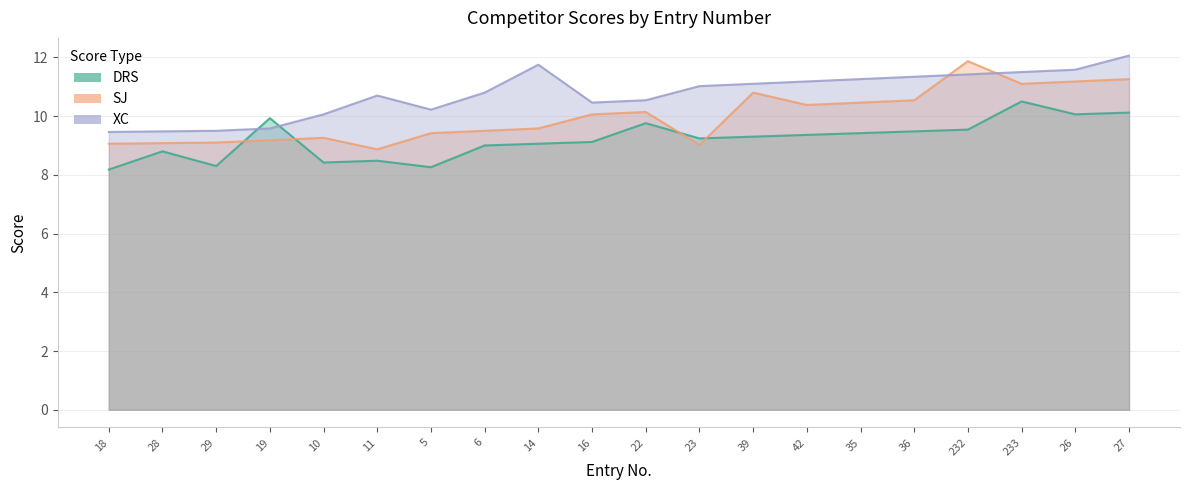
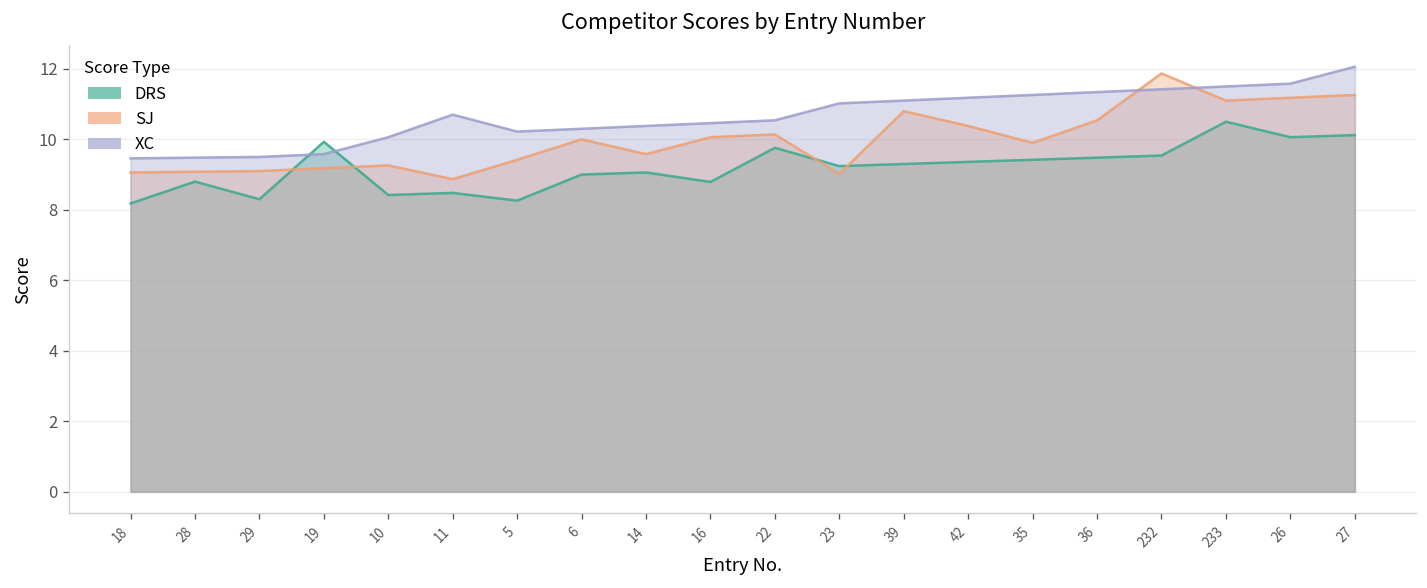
SJ, 6: 9.5 -> 10.0
XC, 6: 10.8 -> 10.3
XC, 14: 11.8 -> 10.4
DRS, 16: 9.1 -> 8.8
SJ, 35: 10.5 -> 9.9
